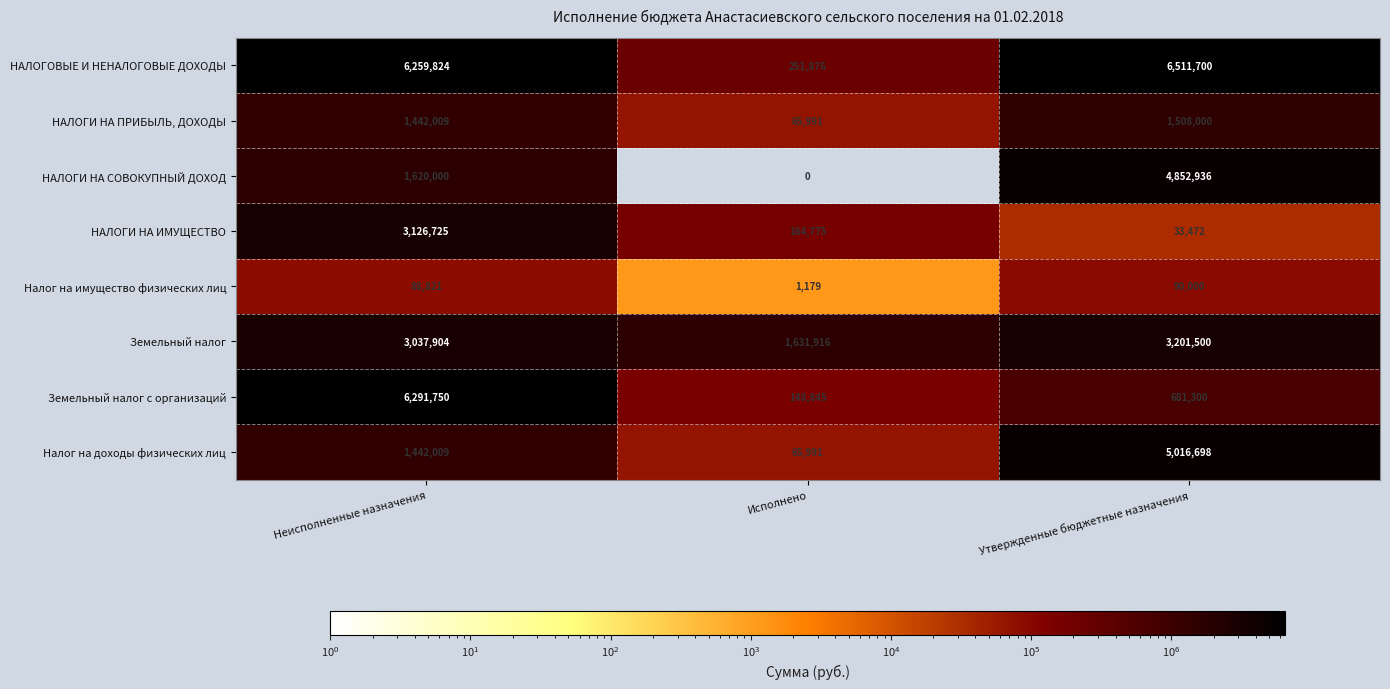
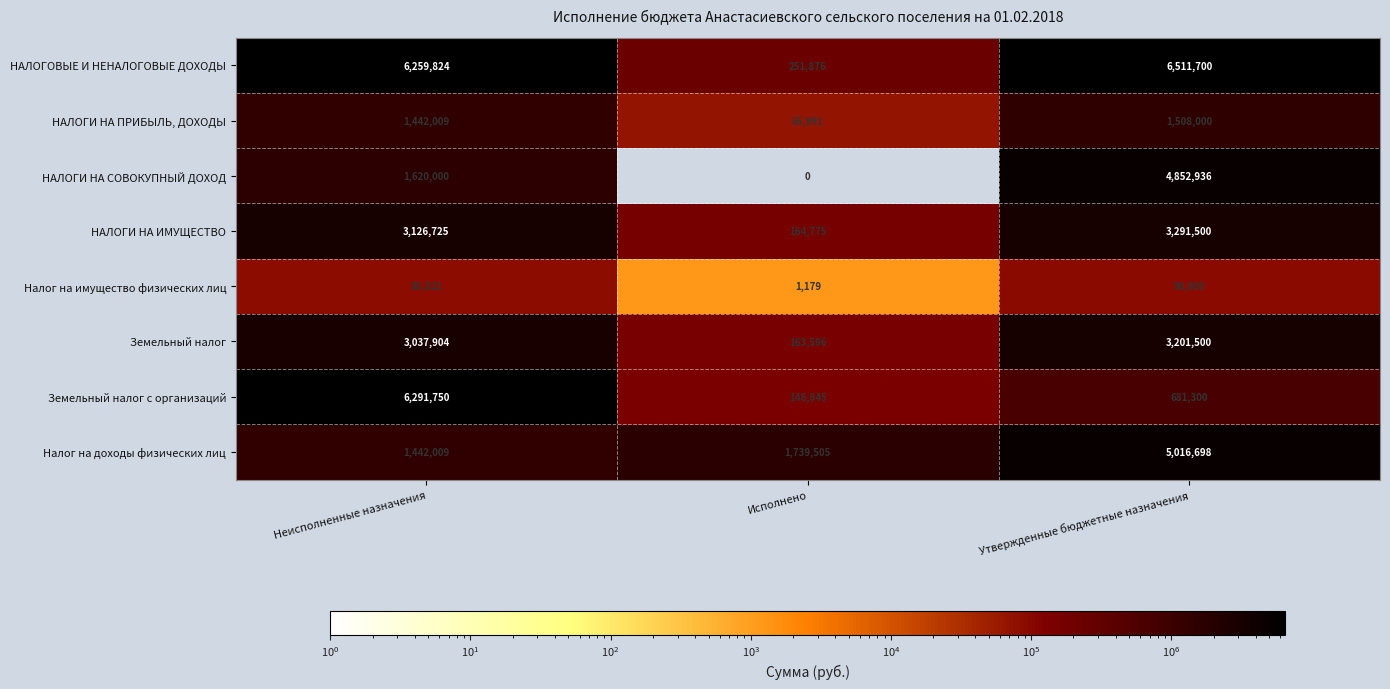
НАЛОГИ НА ИМУЩЕСТВО, Утвержденные бюджетные назначения: 33,472 -> 3,291,500
Земельный налог, Исполнено: 1,631,916 -> 163,596
Налог на доходы физических лиц, Исполнено: 65,991 -> 1,739,505
